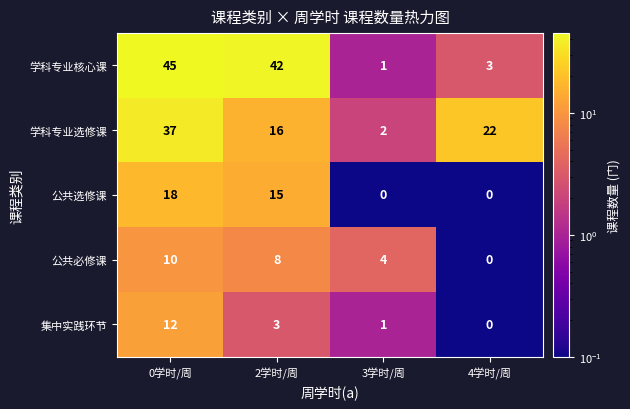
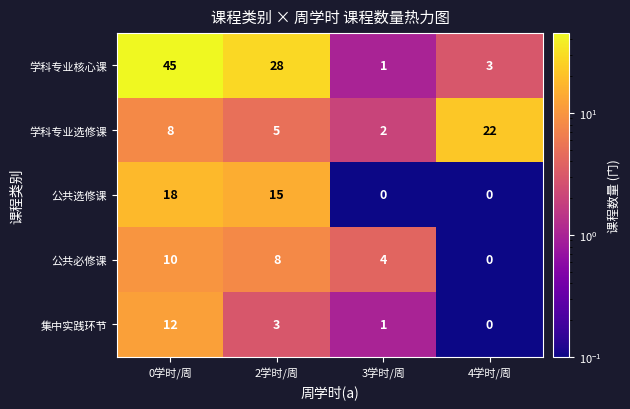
学科专业核心课, 2学时/周: 42 -> 28
学科专业选修课, 0学时/周: 37 -> 8
学科专业选修课, 2学时/周: 16 -> 5
